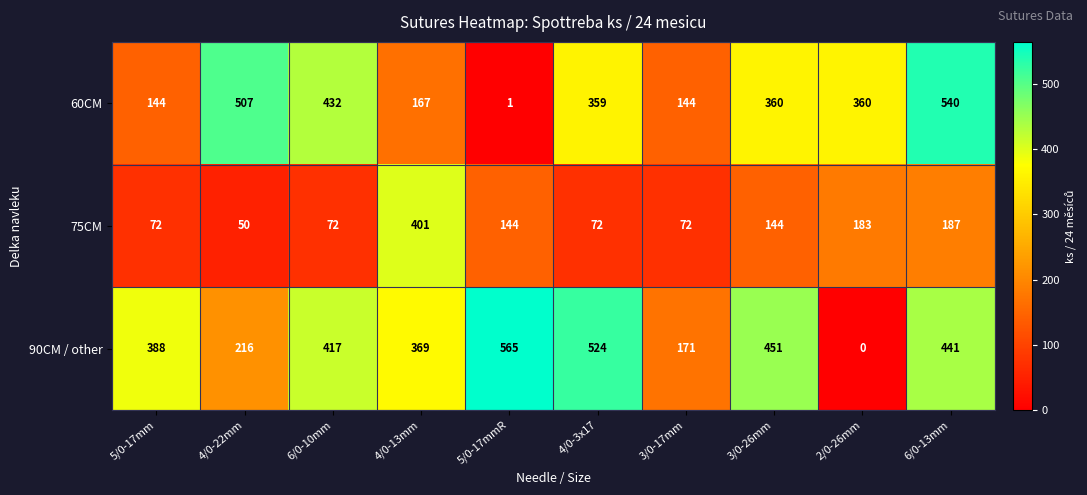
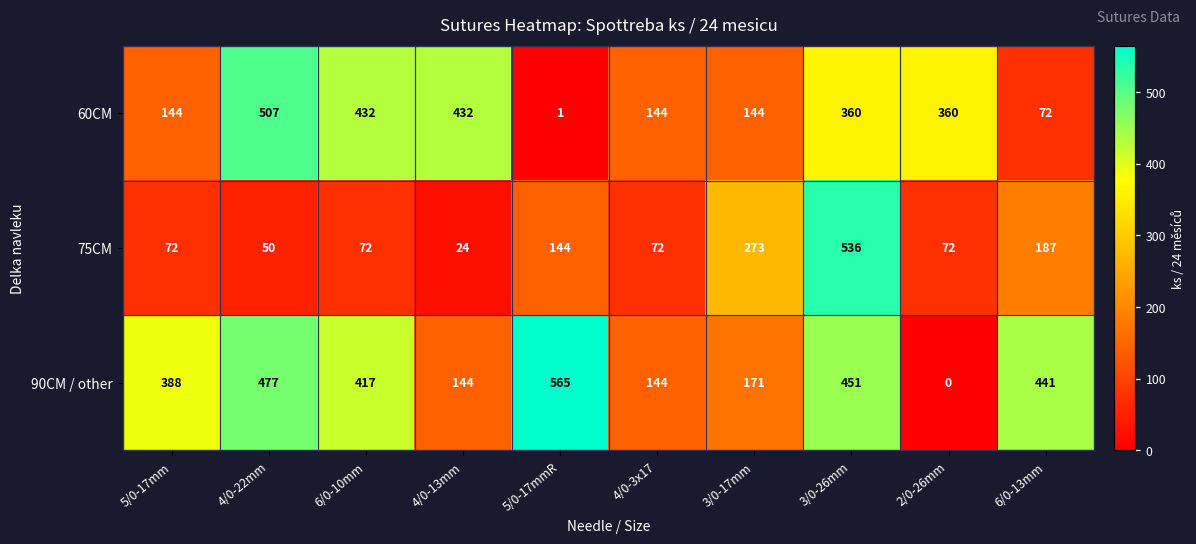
60CM, 4/0-13mm: 167 -> 432
60CM, 4/0-3x17: 359 -> 144
60CM, 6/0-13mm: 540 -> 72
75CM, 4/0-13mm: 401 -> 24
75CM, 3/0-17mm: 72 -> 273
75CM, 3/0-26mm: 144 -> 536
75CM, 2/0-26mm: 183 -> 72
90CM / other, 4/0-22mm: 216 -> 477
90CM / other, 4/0-13mm: 369 -> 144
90CM / other, 4/0-3x17: 524 -> 144
